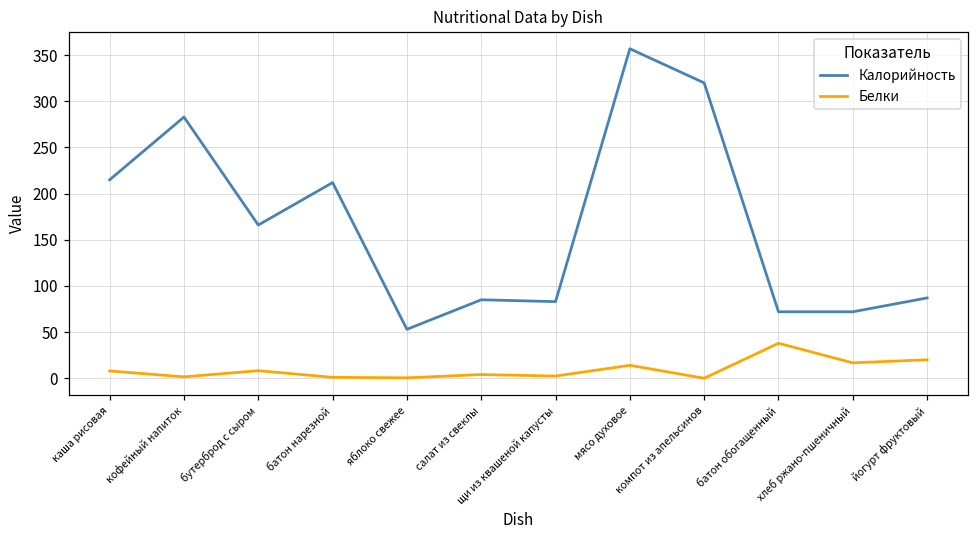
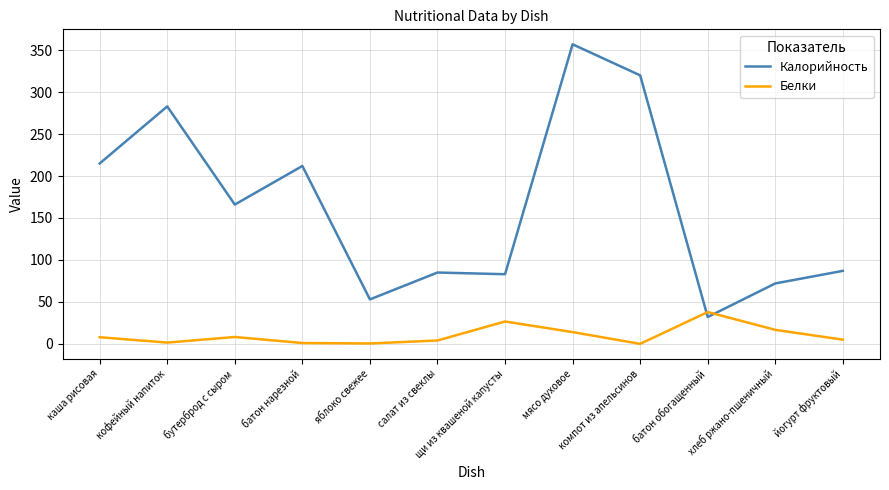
Белки, щи из квашеной капусты: 0 -> 30
Калорийность, батон обогащенный: 70 -> 30
Белки, йогурт фруктовый: 20 -> 10
